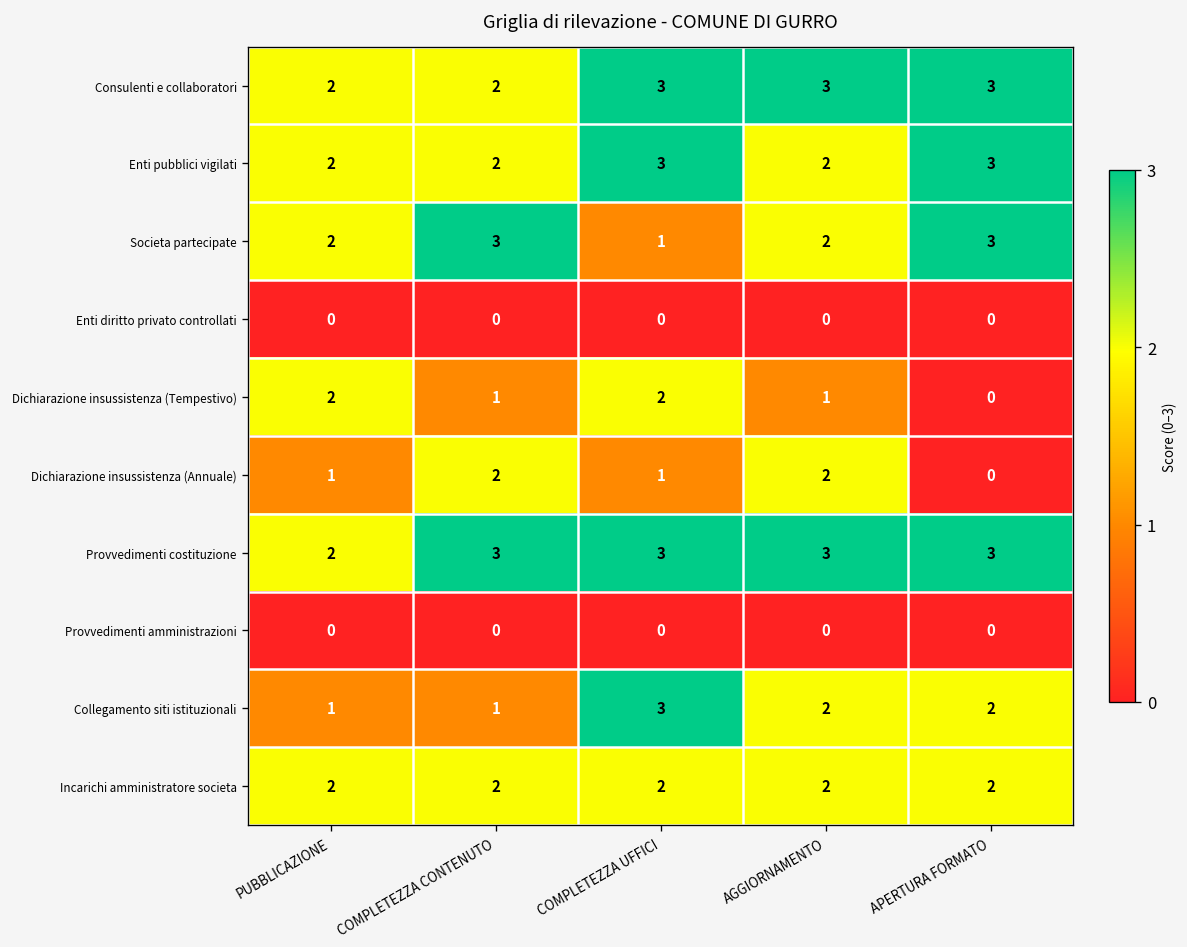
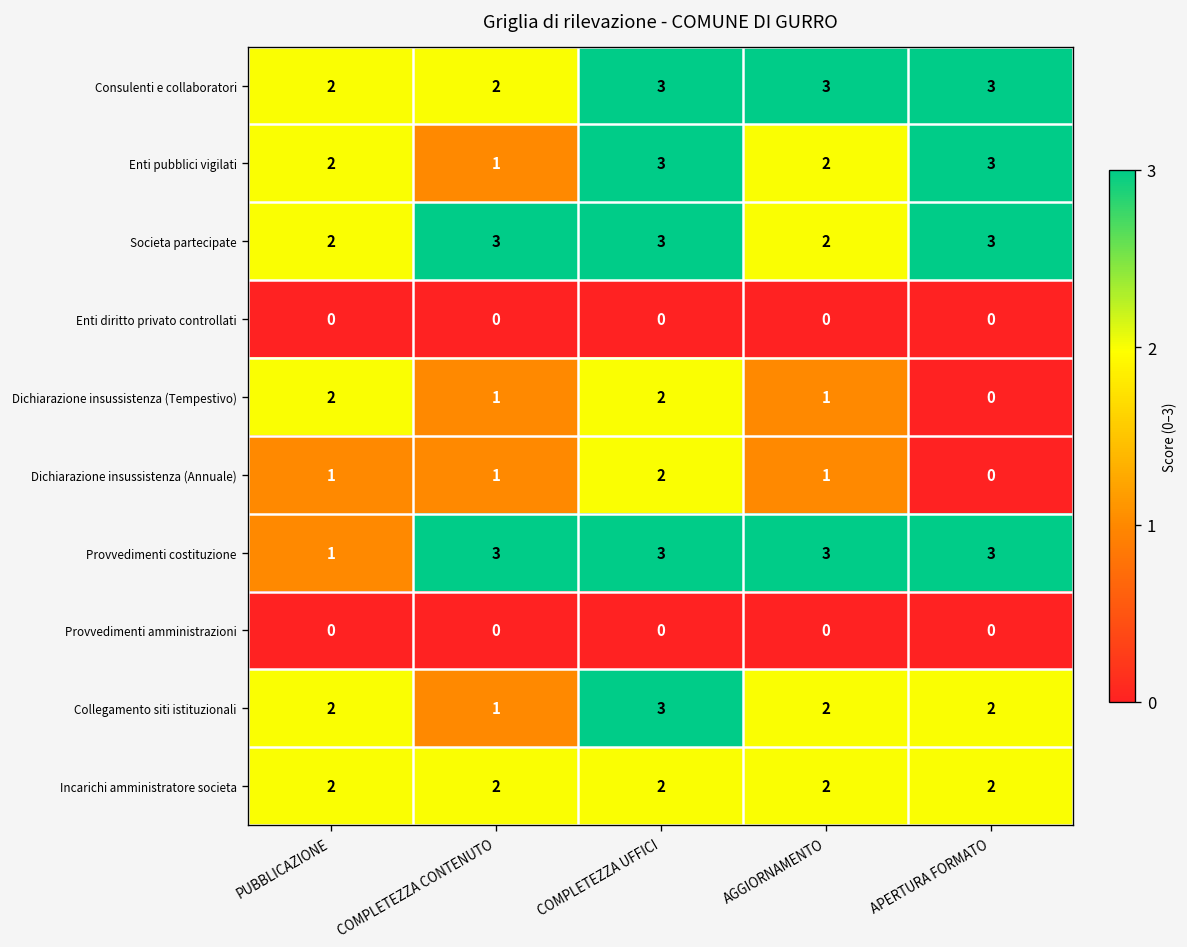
Enti pubblici vigilati, COMPLETEZZA CONTENUTO: 2 -> 1
Societa partecipate, COMPLETEZZA UFFICI: 1 -> 3
Dichiarazione insussistenza (Annuale), COMPLETEZZA CONTENUTO: 2 -> 1
Dichiarazione insussistenza (Annuale), COMPLETEZZA UFFICI: 1 -> 2
Dichiarazione insussistenza (Annuale), AGGIORNAMENTO: 2 -> 1
Provvedimenti costituzione, PUBBLICAZIONE: 2 -> 1
Collegamento siti istituzionali, PUBBLICAZIONE: 1 -> 2
